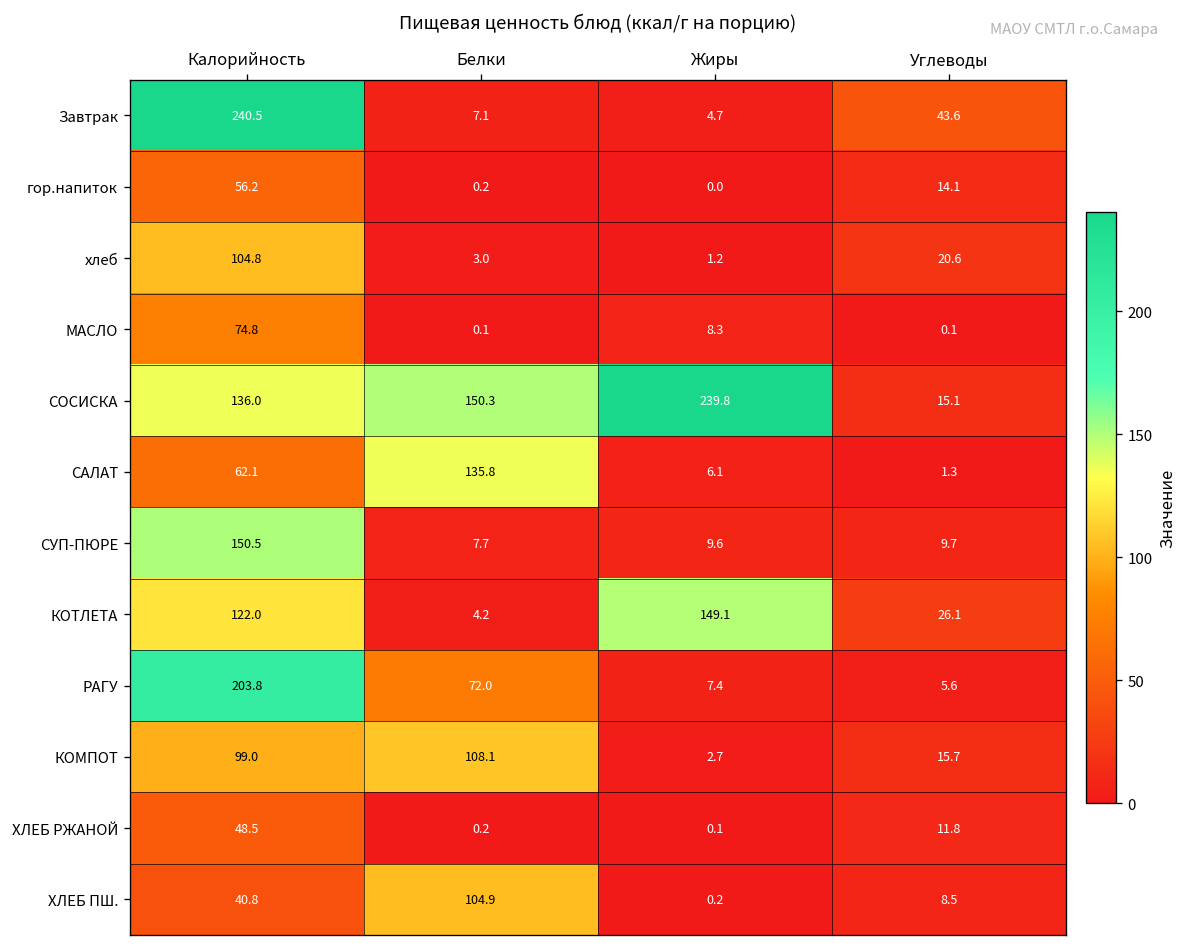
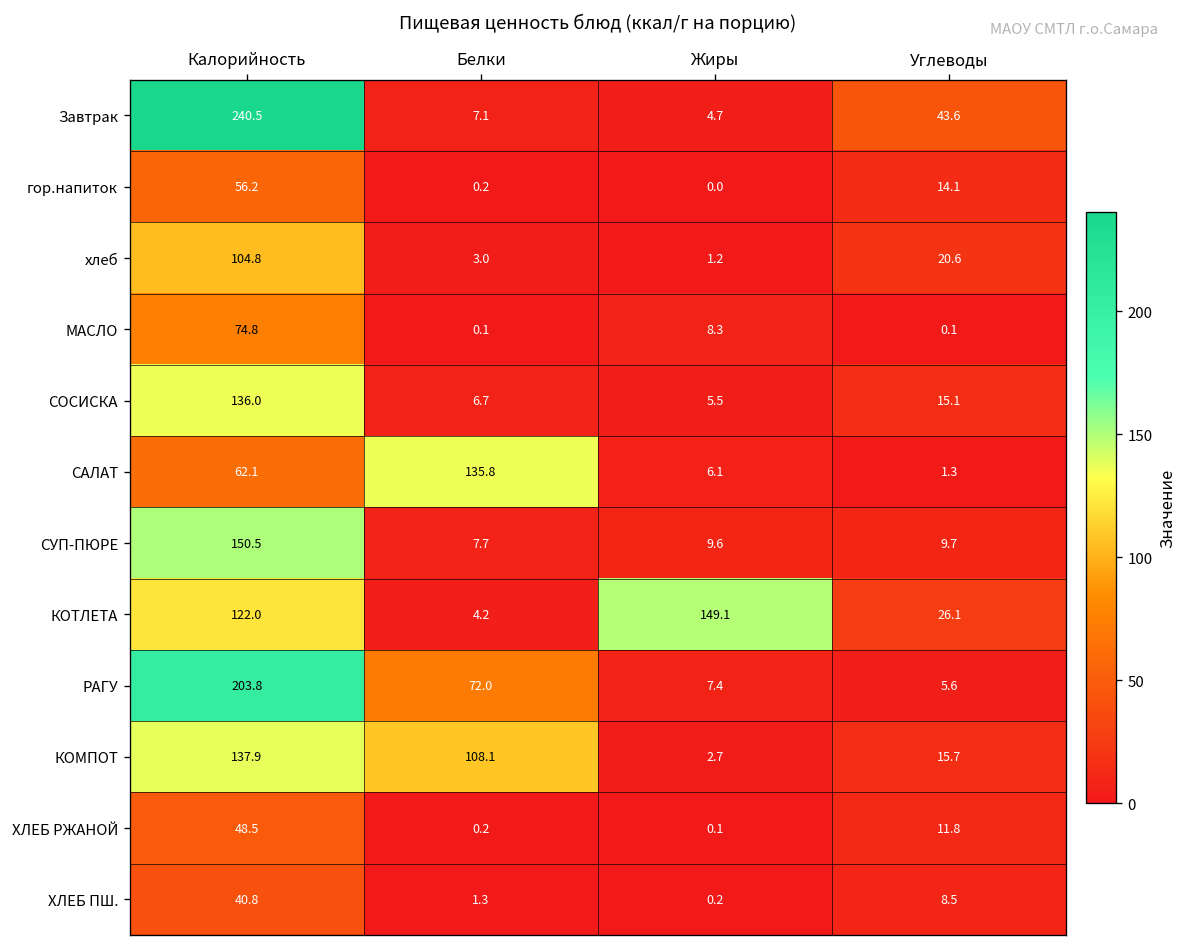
СОСИСКА, Белки: 150.3 -> 6.7
СОСИСКА, Жиры: 239.8 -> 5.5
КОМПОТ, Калорийность: 99.0 -> 137.9
ХЛЕБ ПШ., Белки: 104.9 -> 1.3
